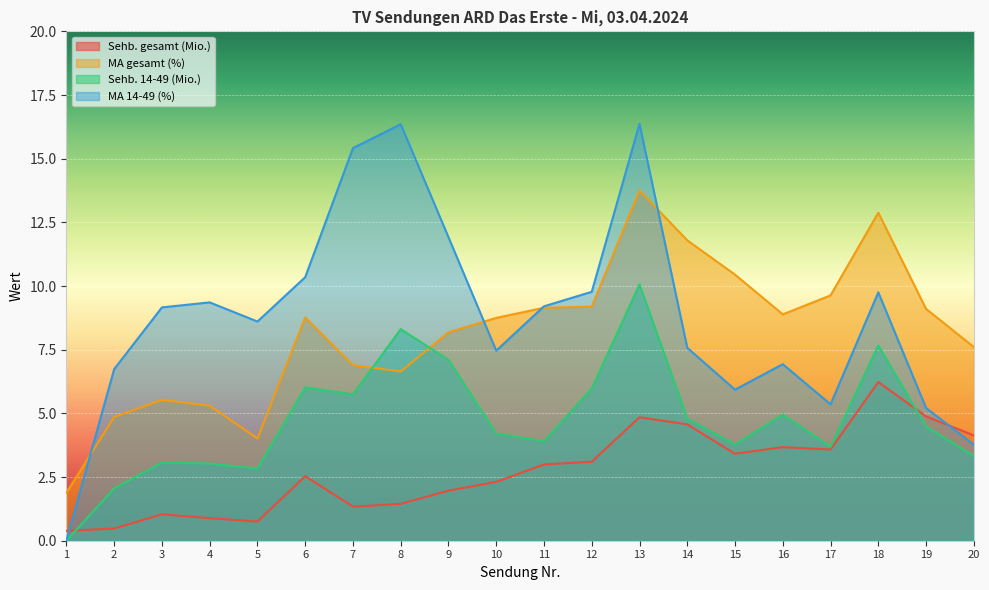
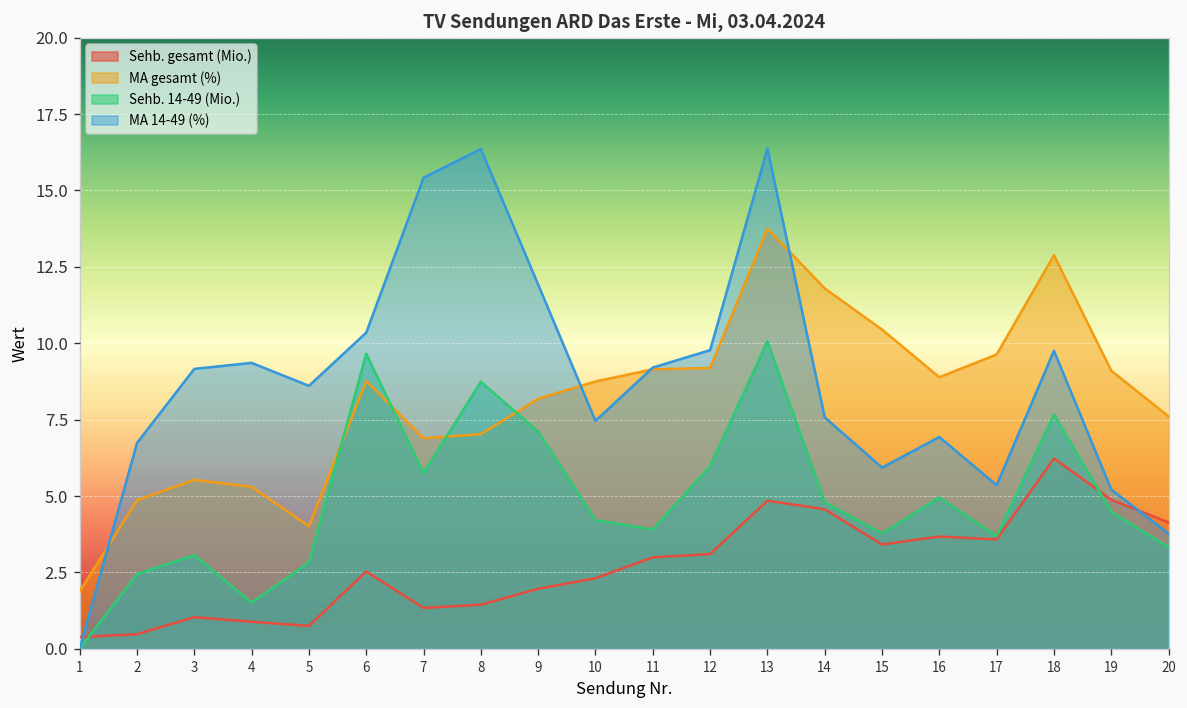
Sehb. 14-49 (Mio.), 2: 2.1 -> 2.4
Sehb. 14-49 (Mio.), 4: 3.0 -> 1.5
Sehb. 14-49 (Mio.), 6: 6.0 -> 9.7
MA gesamt (%), 8: 6.6 -> 7.0
Sehb. 14-49 (Mio.), 8: 8.3 -> 8.7
